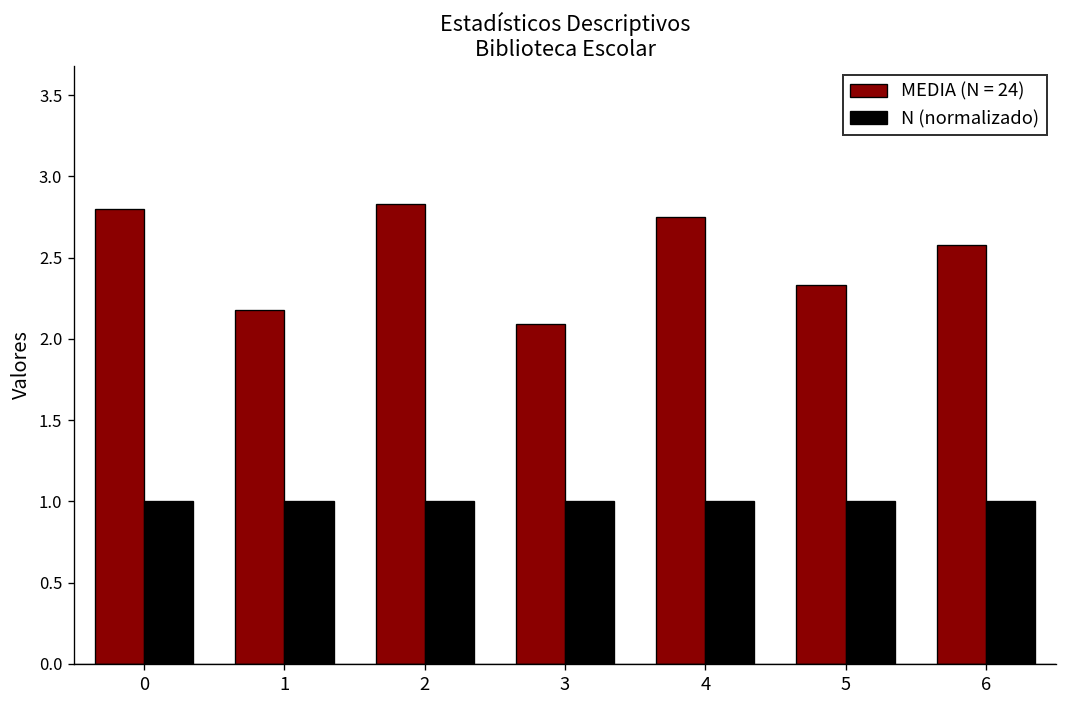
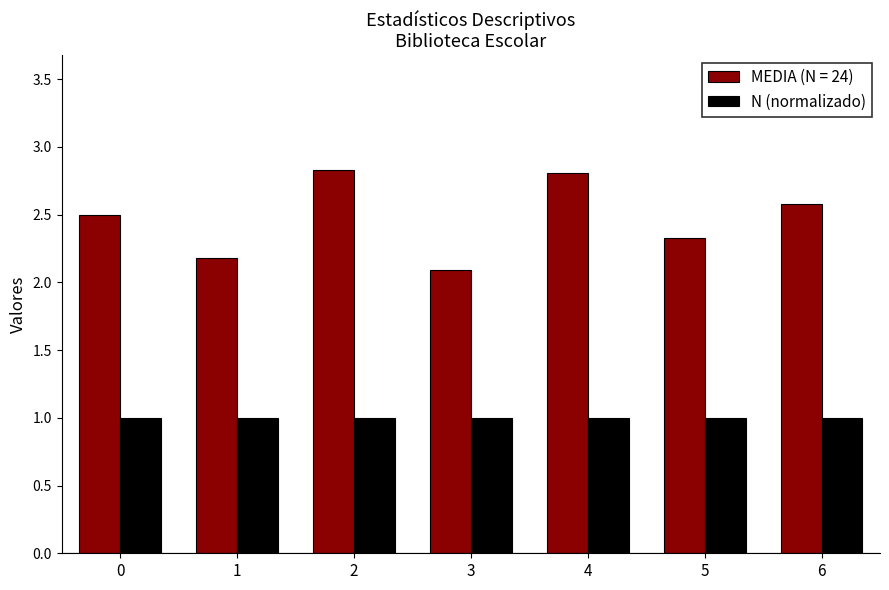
MEDIA (N = 24), 0: 2.8 -> 2.5
MEDIA (N = 24), 4: 2.75 -> 2.81
